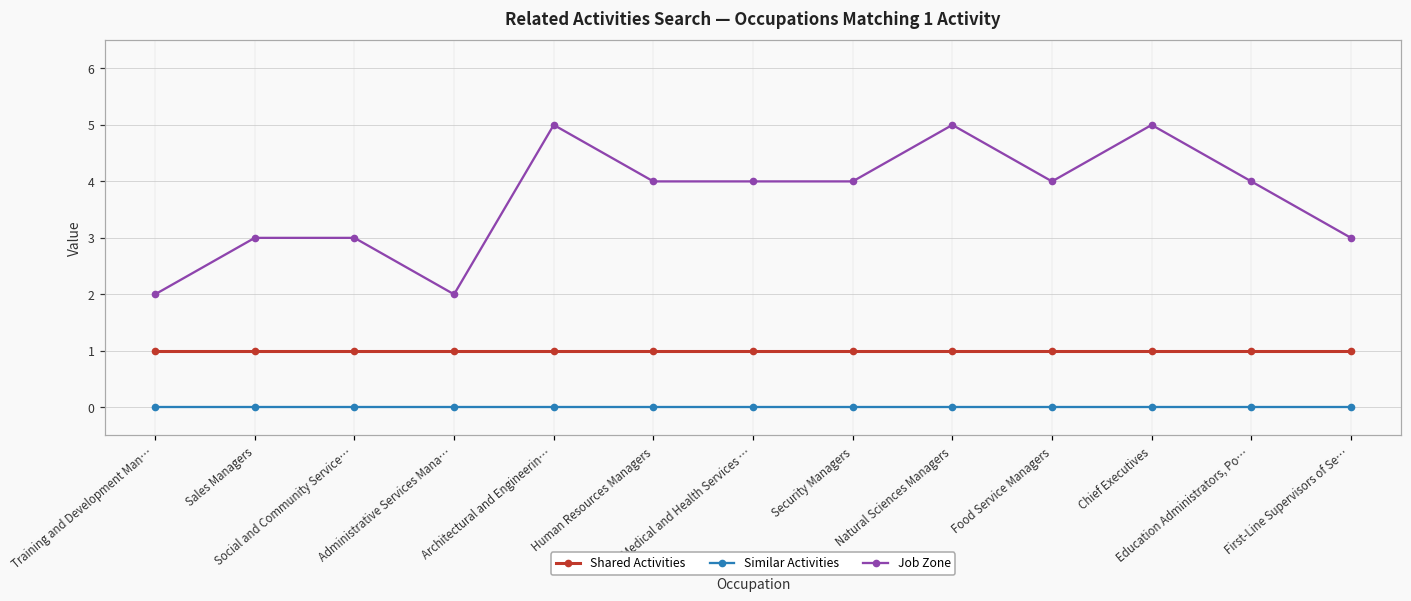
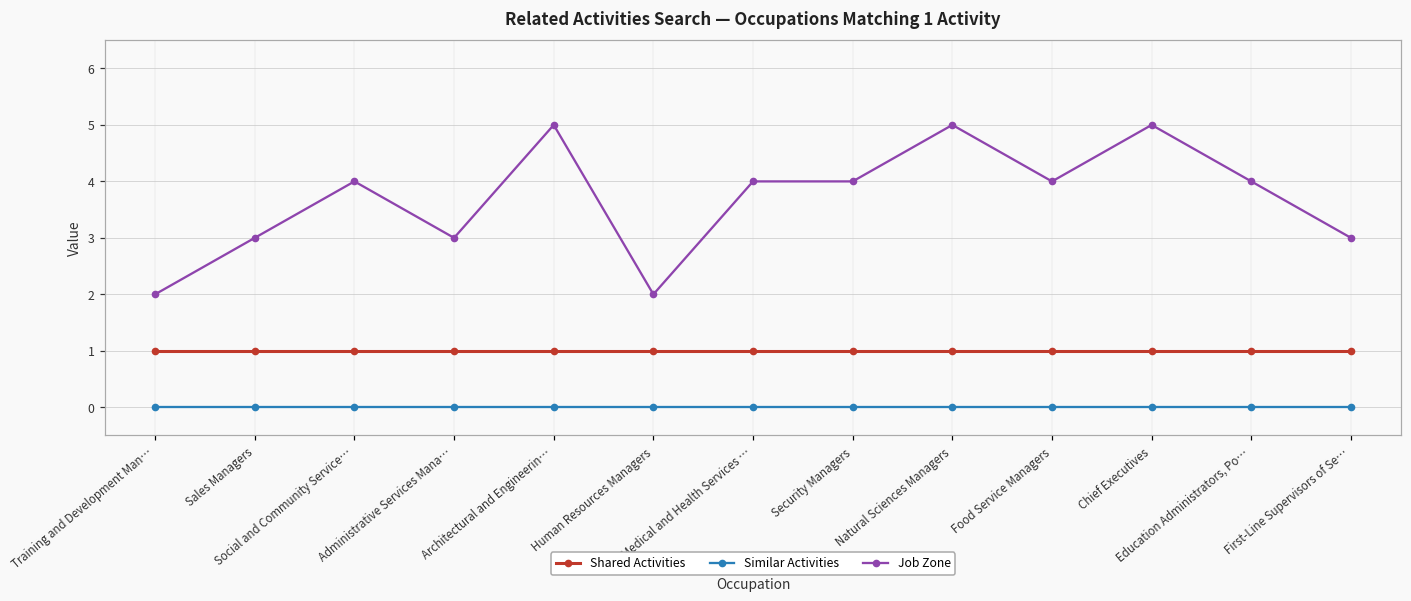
Job Zone, Social and Community Service…: 3 -> 4
Job Zone, Administrative Services Mana…: 2 -> 3
Job Zone, Human Resources Managers: 4 -> 2
